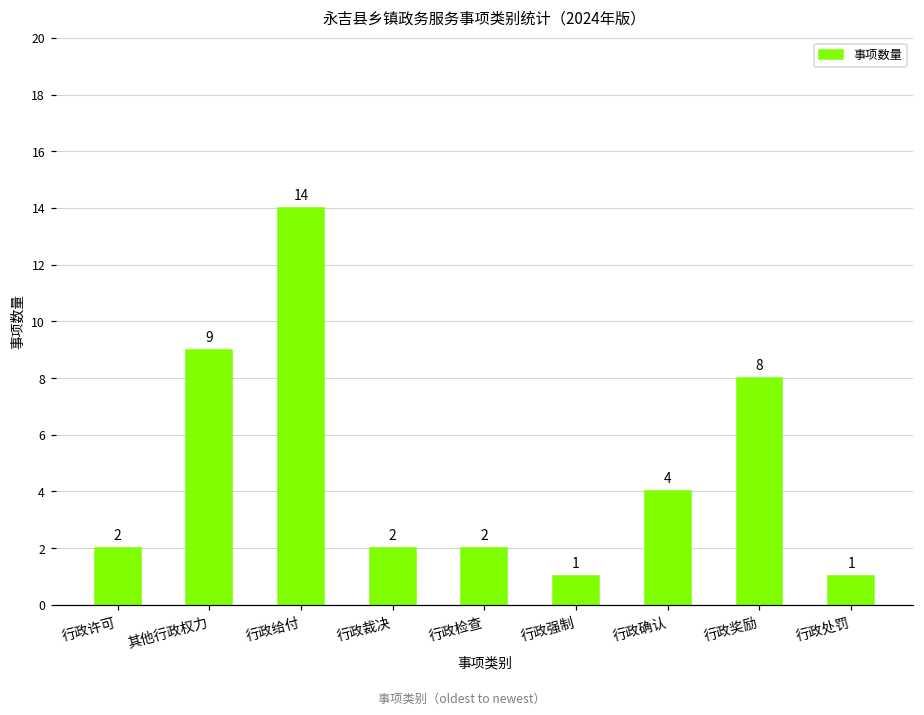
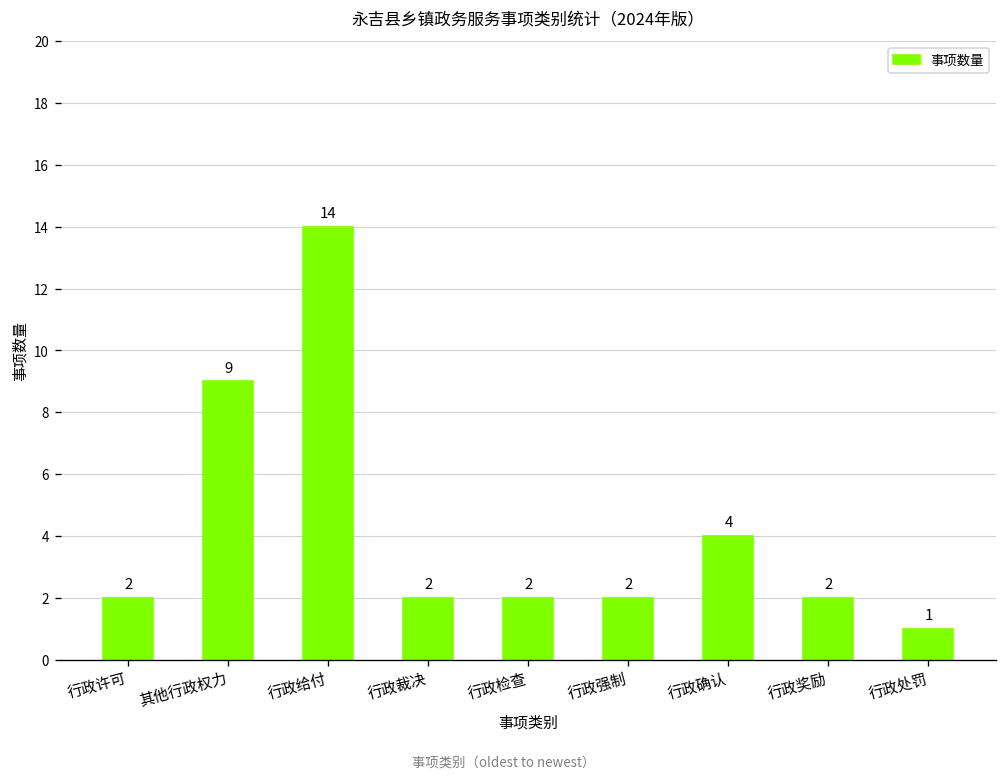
行政强制: 1 -> 2
行政奖励: 8 -> 2
